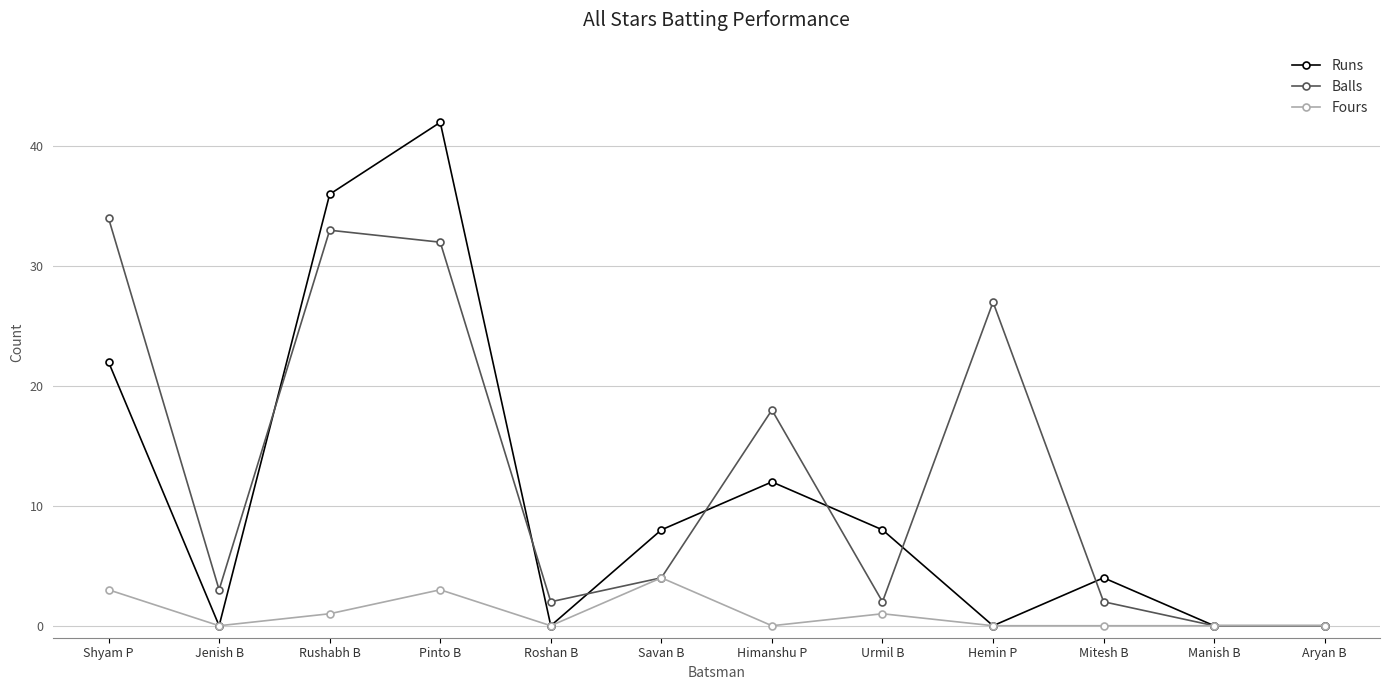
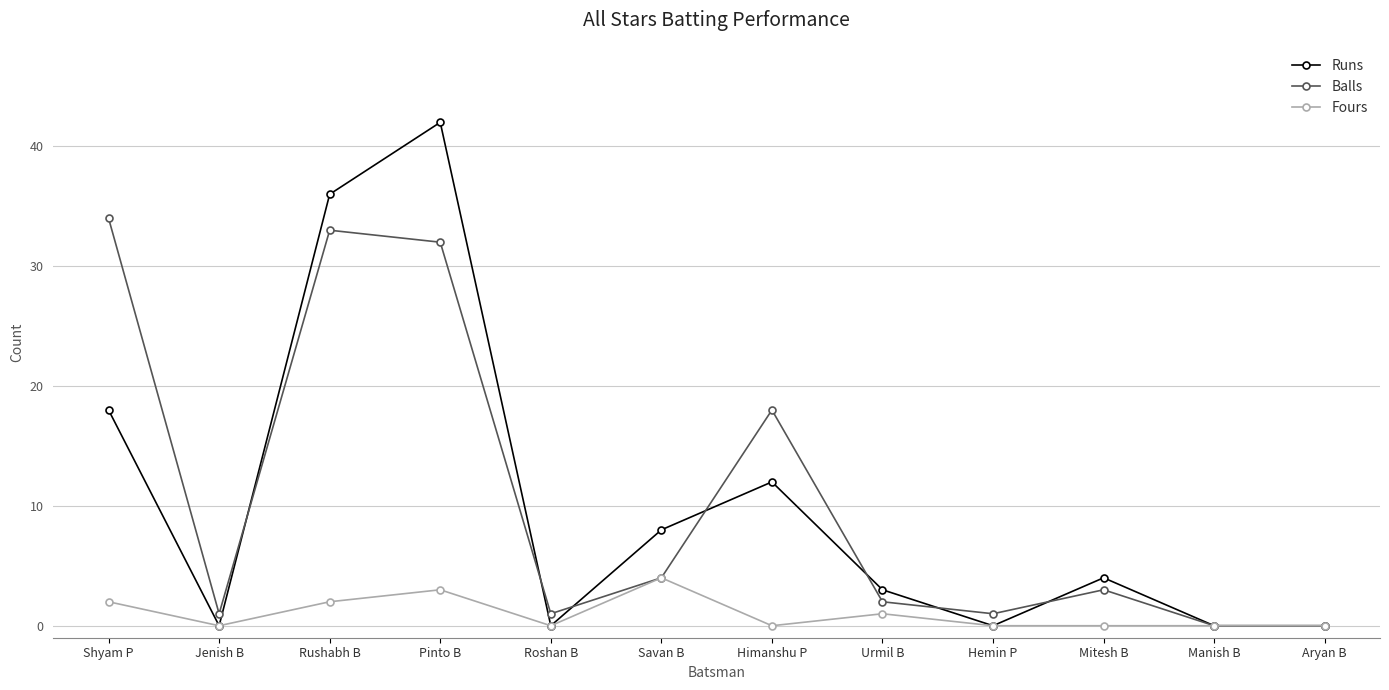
Runs, Shyam P: 22 -> 18
Fours, Shyam P: 3 -> 2
Balls, Jenish B: 3 -> 1
Fours, Rushabh B: 1 -> 2
Balls, Roshan B: 2 -> 1
Runs, Urmil B: 8 -> 3
Balls, Hemin P: 27 -> 1
Balls, Mitesh B: 2 -> 3
